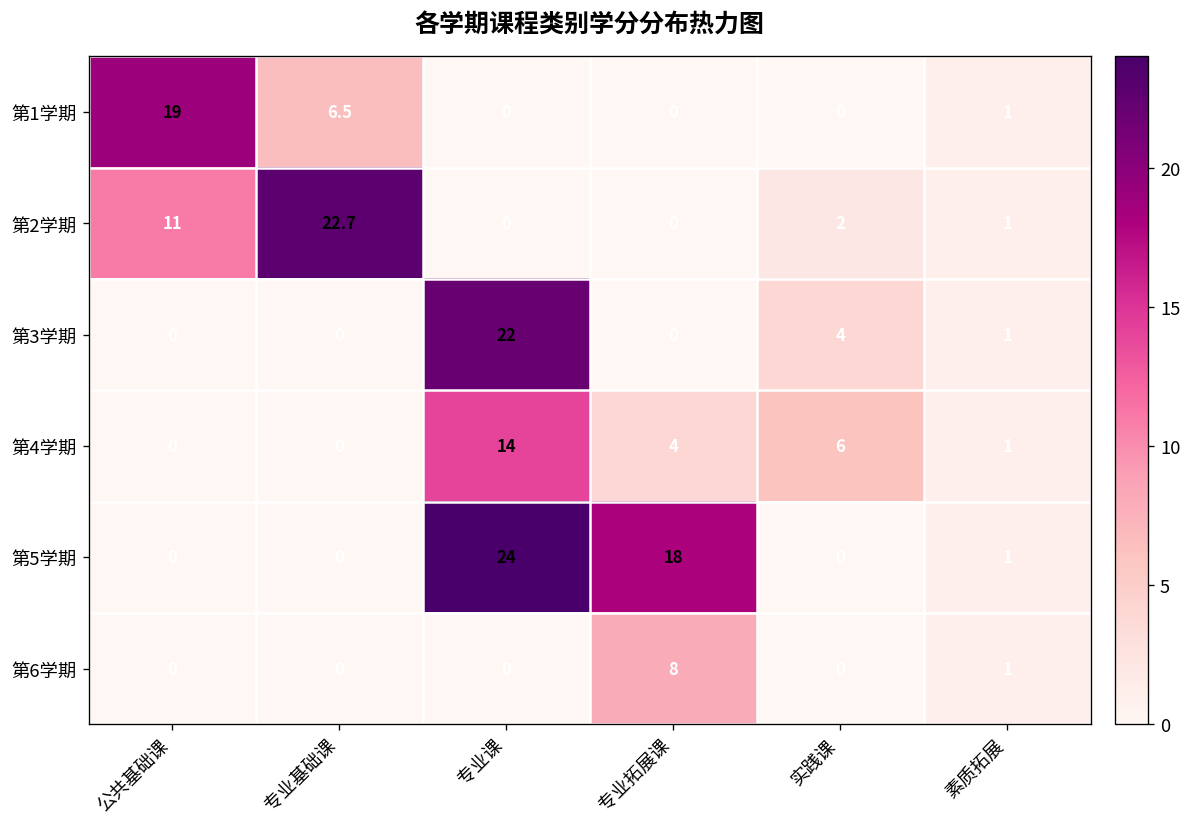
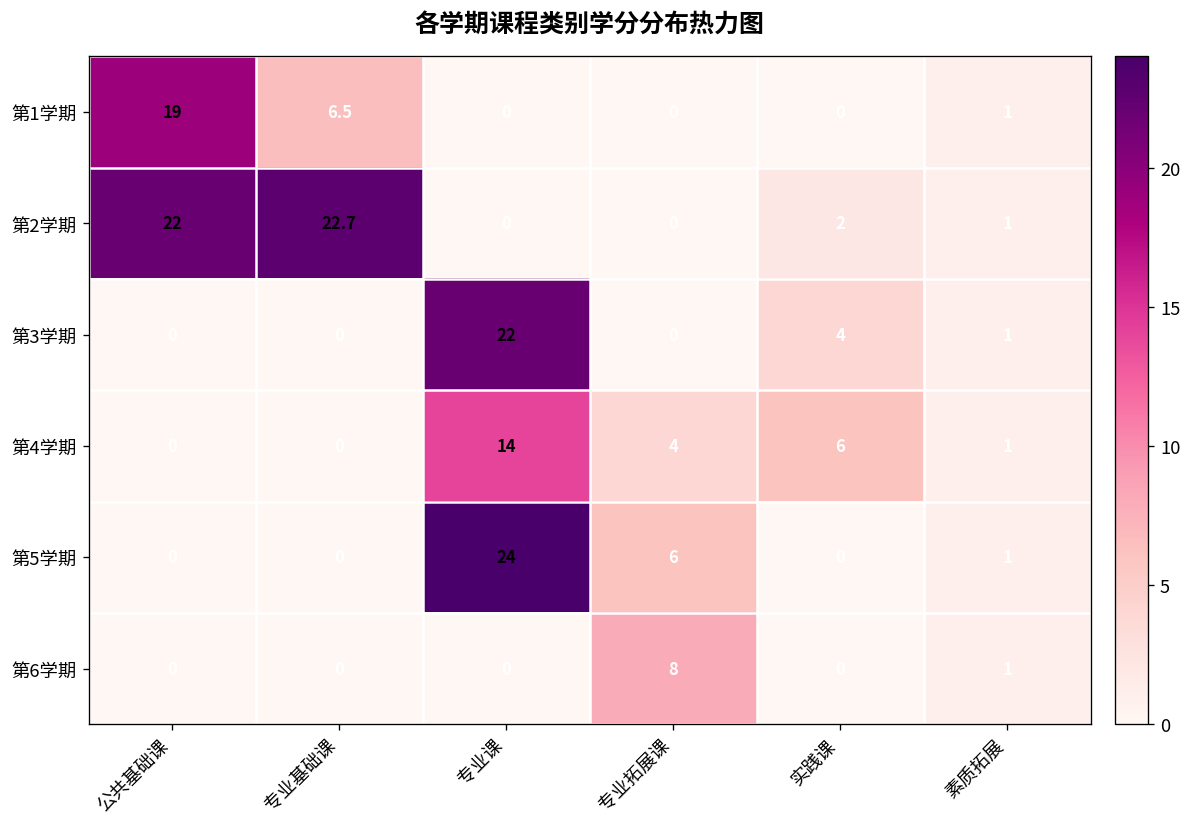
第2学期, 公共基础课: 11 -> 22
第5学期, 专业拓展课: 18 -> 6
